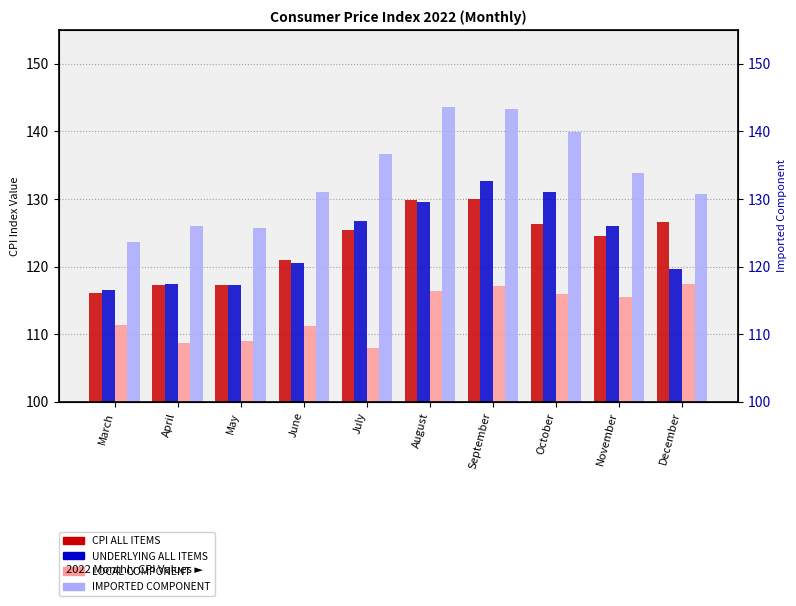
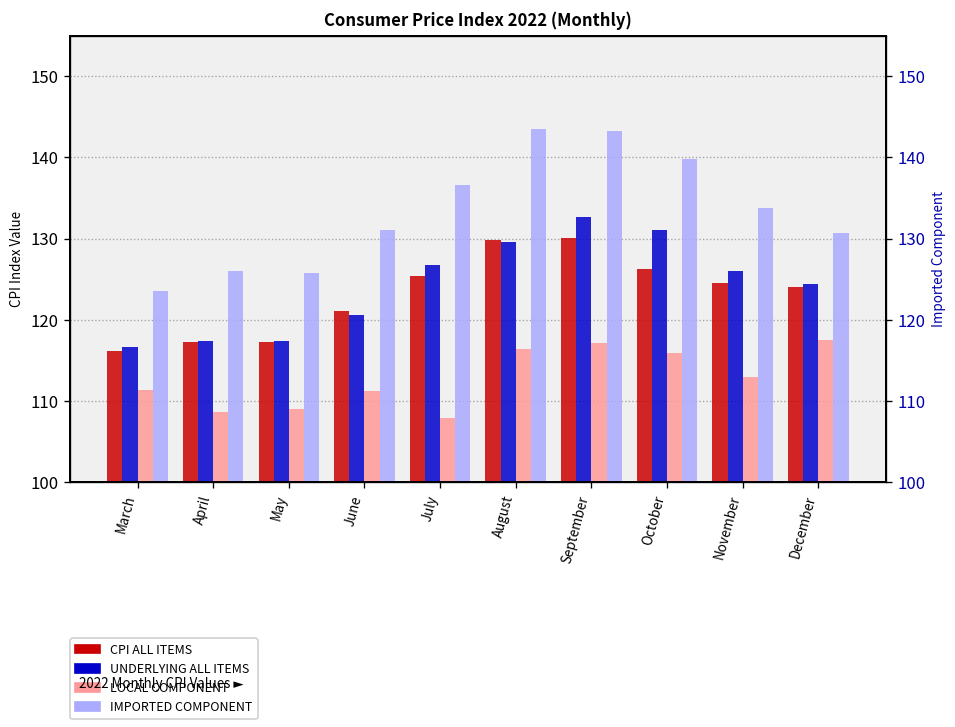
LOCAL COMPONENT, November: 116 -> 113
CPI ALL ITEMS, December: 127 -> 124
UNDERLYING ALL ITEMS, December: 120 -> 124
